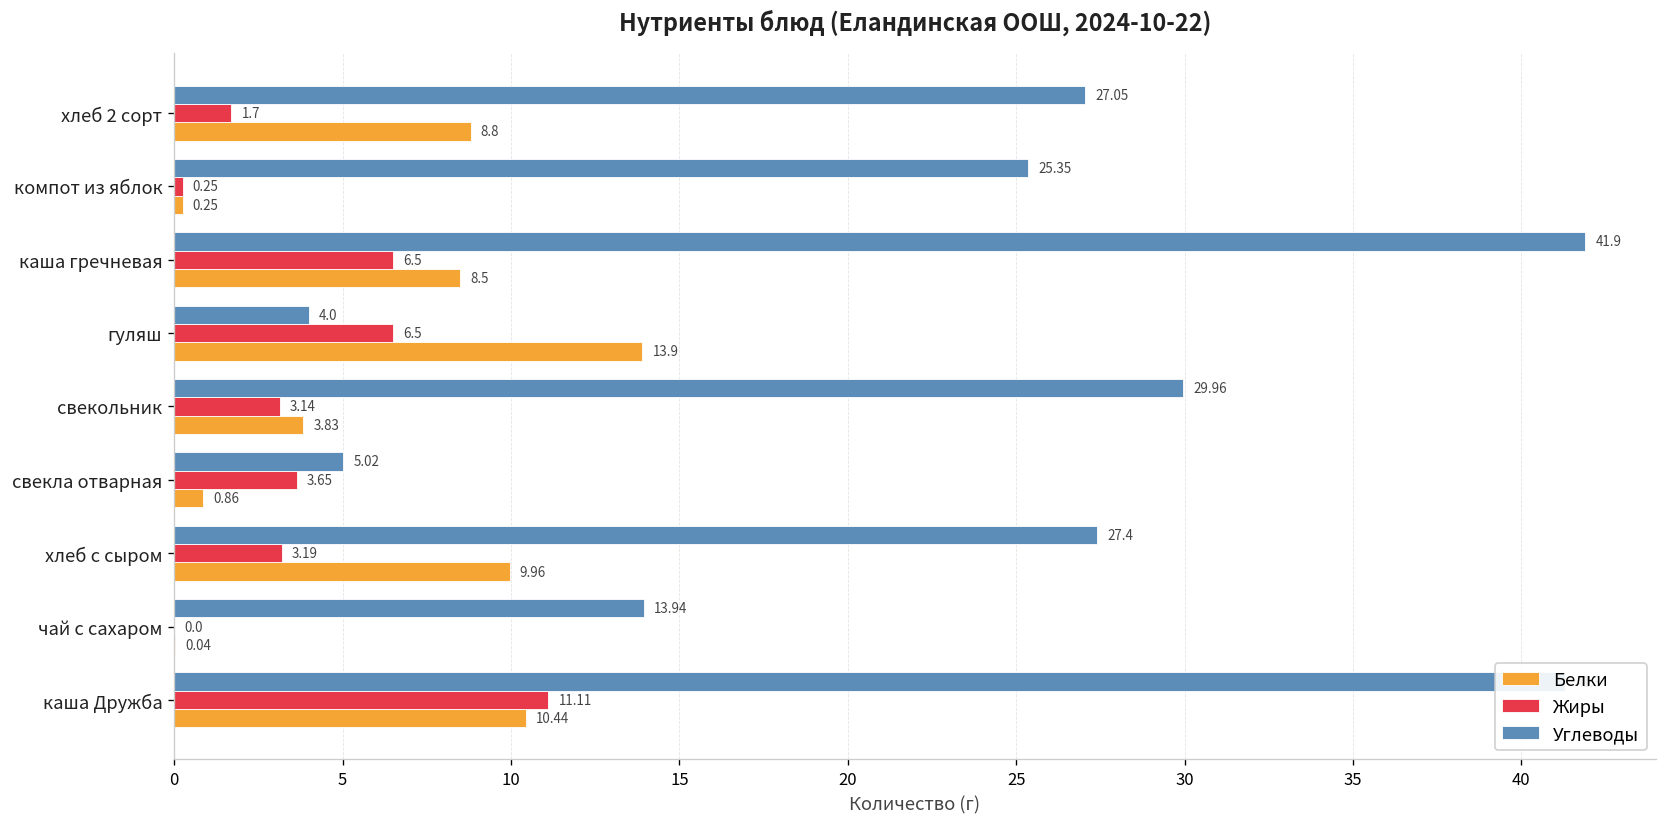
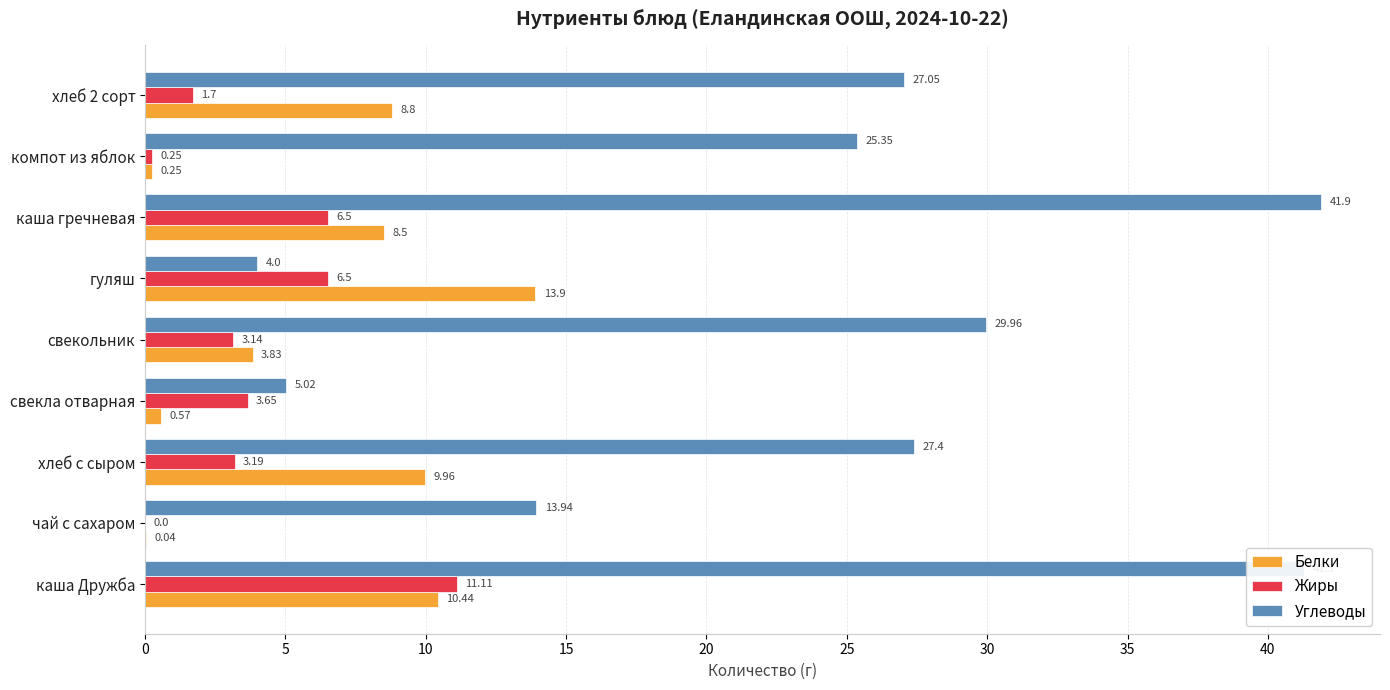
Белки, свекла отварная: 0.86 -> 0.57
